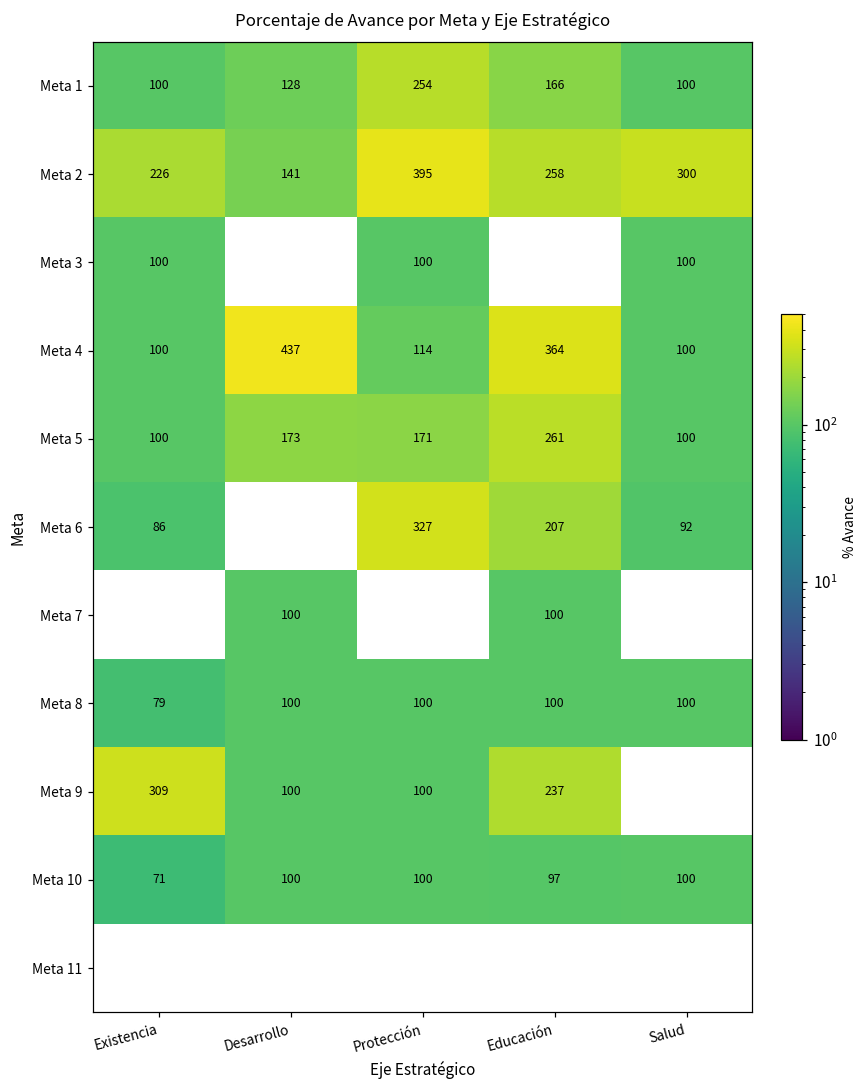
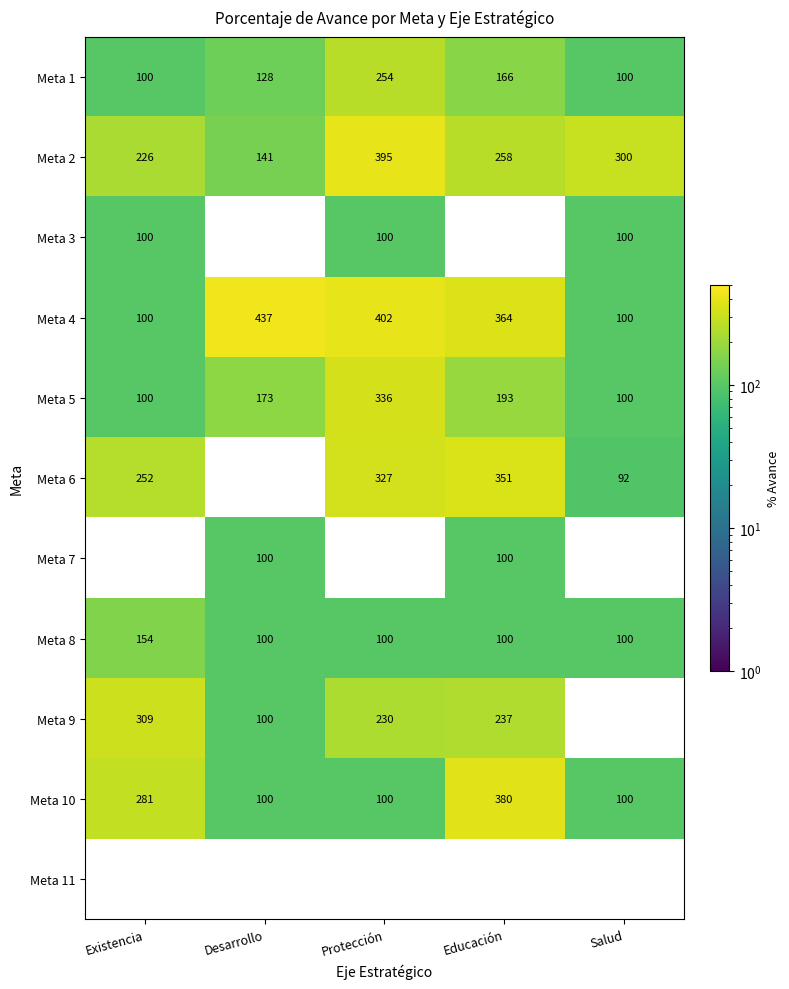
Meta 4, Protección: 114 -> 402
Meta 5, Protección: 171 -> 336
Meta 5, Educación: 261 -> 193
Meta 6, Existencia: 86 -> 252
Meta 6, Educación: 207 -> 351
Meta 8, Existencia: 79 -> 154
Meta 9, Protección: 100 -> 230
Meta 10, Existencia: 71 -> 281
Meta 10, Educación: 97 -> 380
